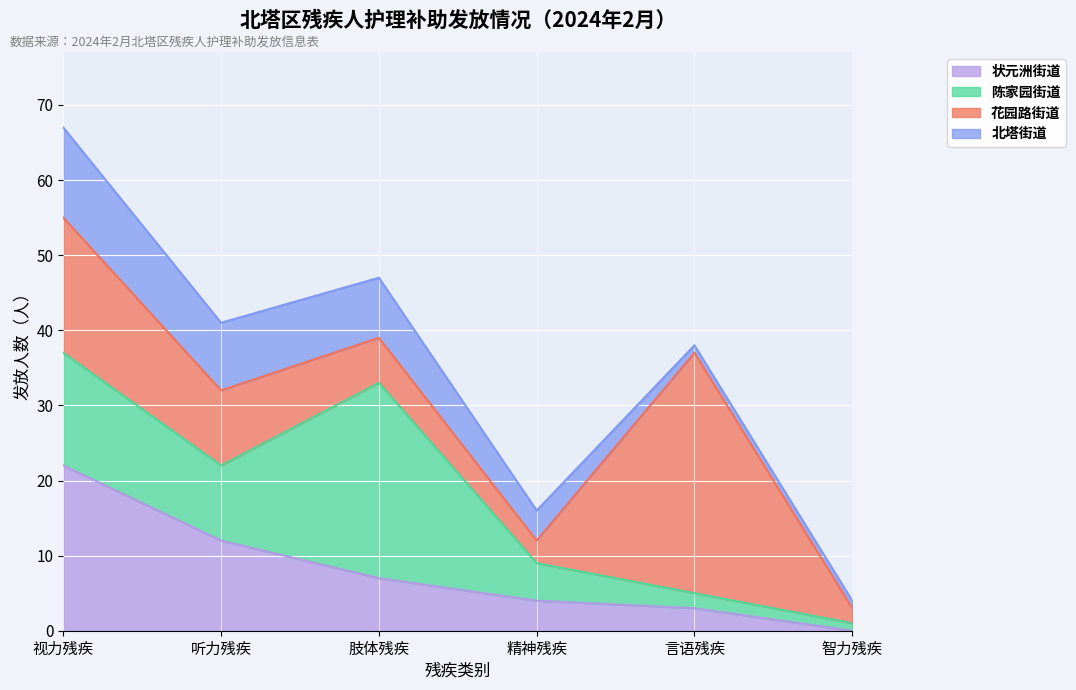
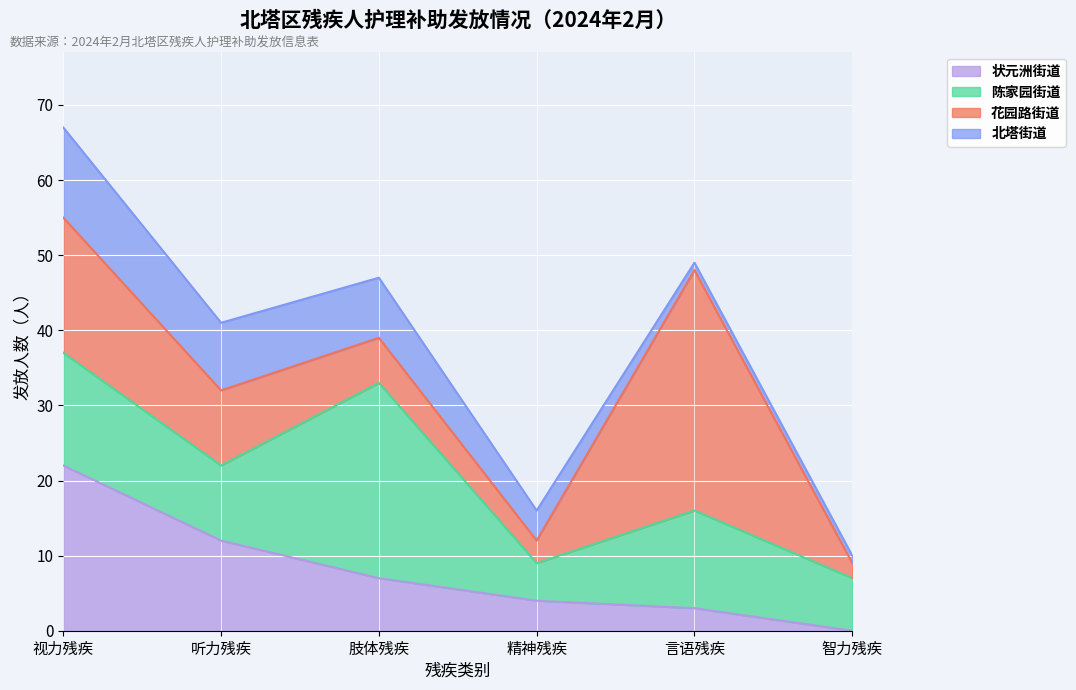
陈家园街道, 言语残疾: 2 -> 13
陈家园街道, 智力残疾: 1 -> 7
